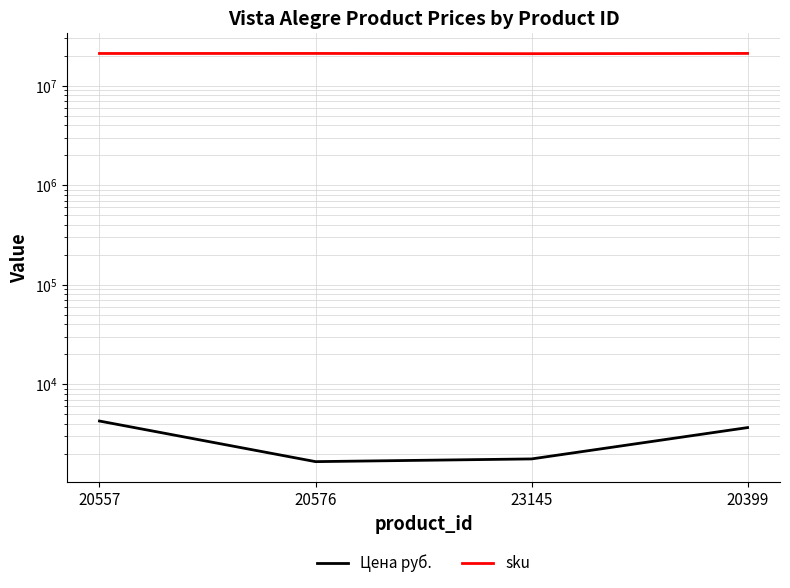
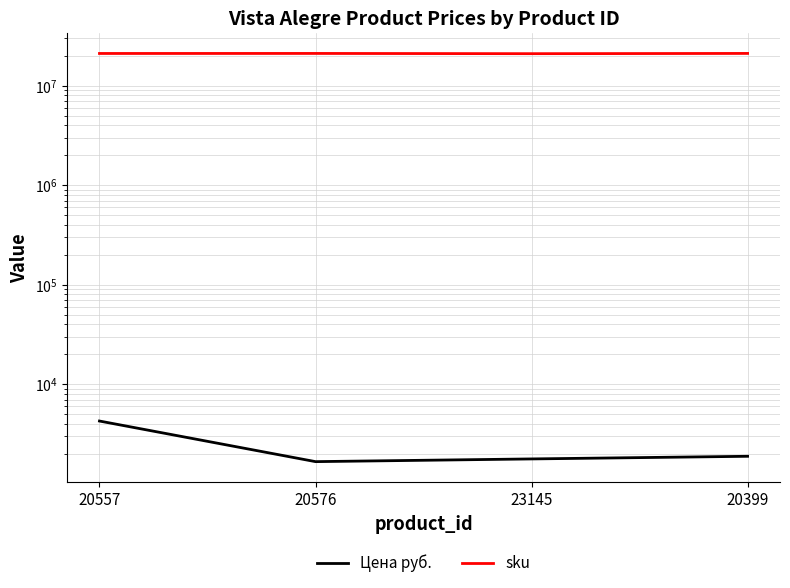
Цена руб., 20399: 3700 -> 1900
